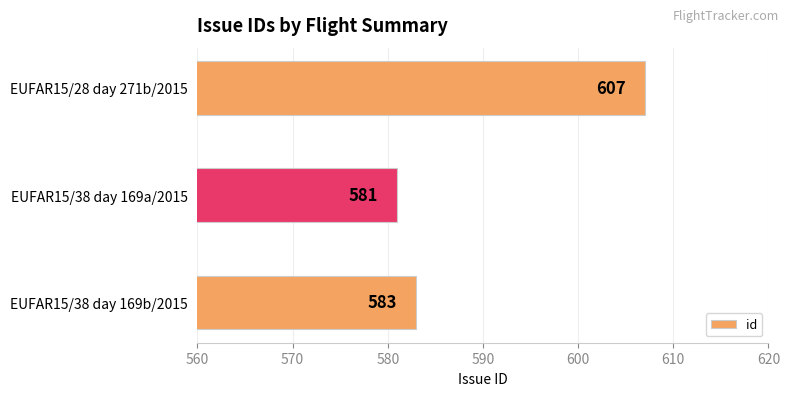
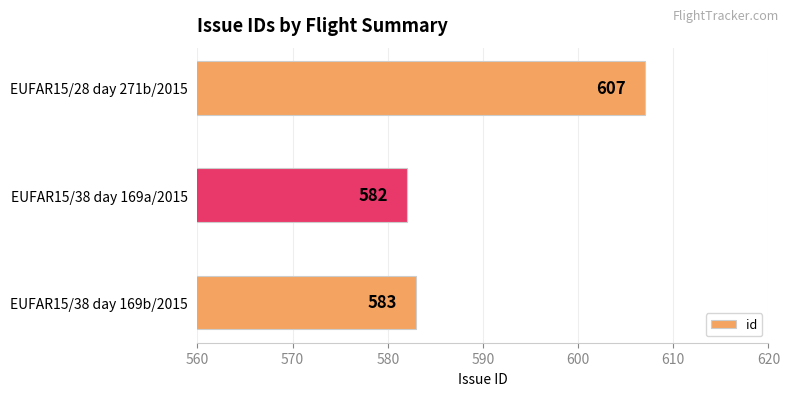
EUFAR15/38 day 169a/2015: 581 -> 582
